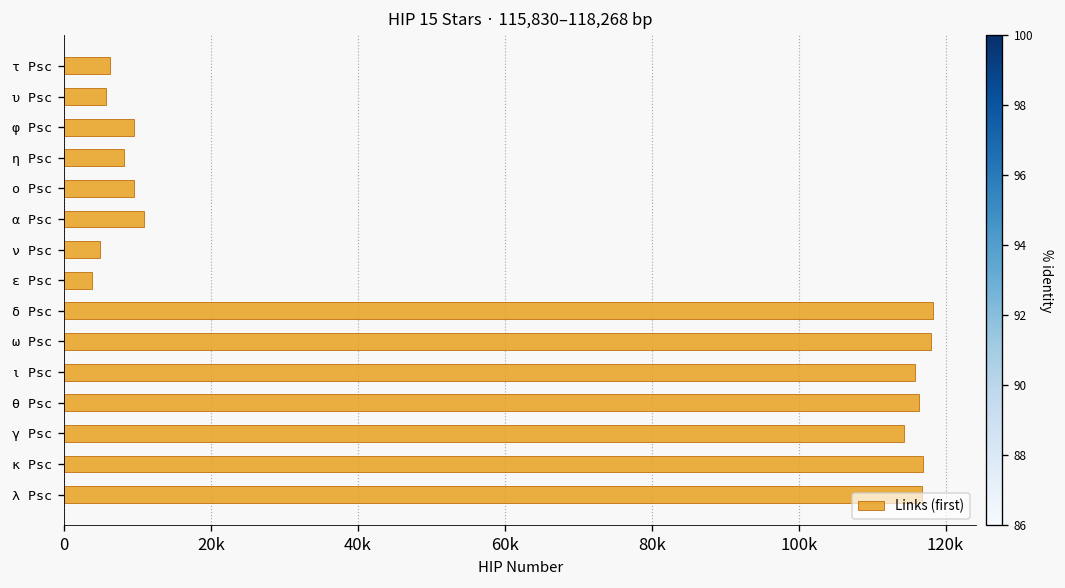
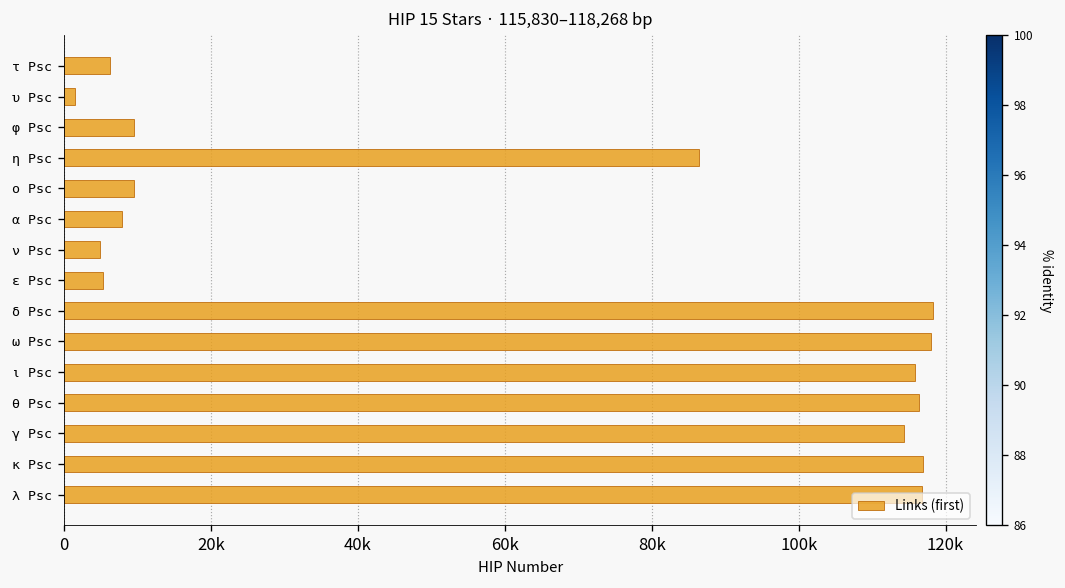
υ Psc: 6000 -> 1000
η Psc: 8000 -> 86000
α Psc: 11000 -> 8000
ε Psc: 4000 -> 5000
